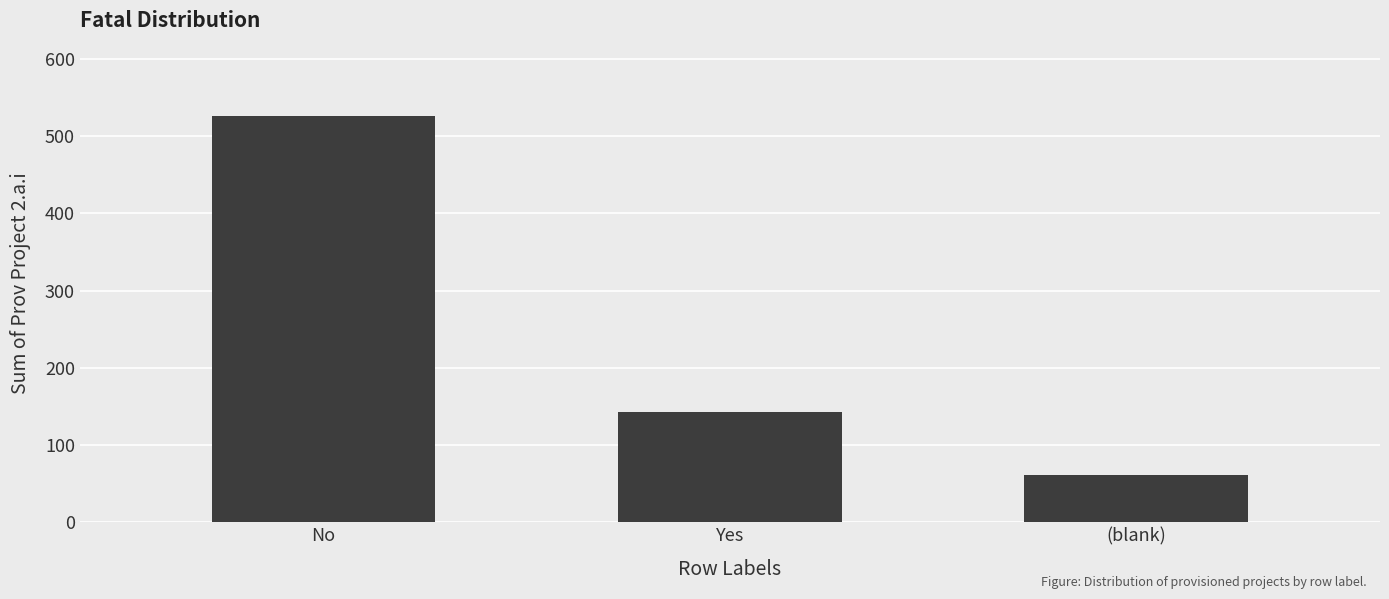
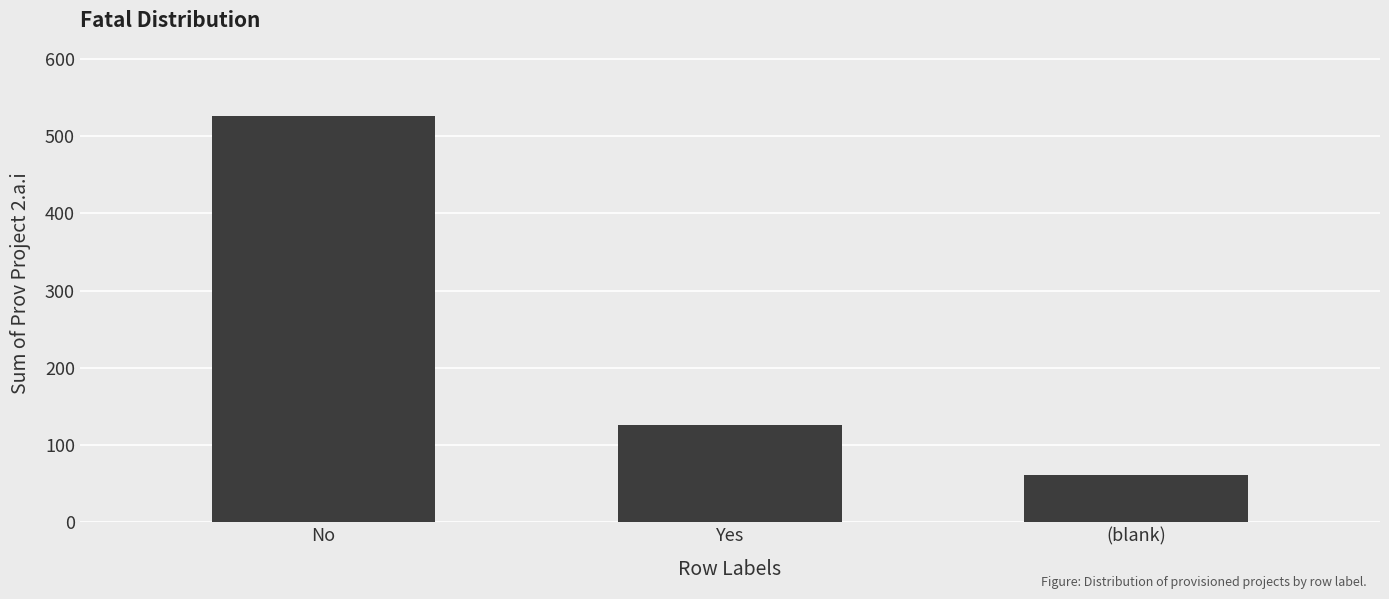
Yes: 140 -> 130
